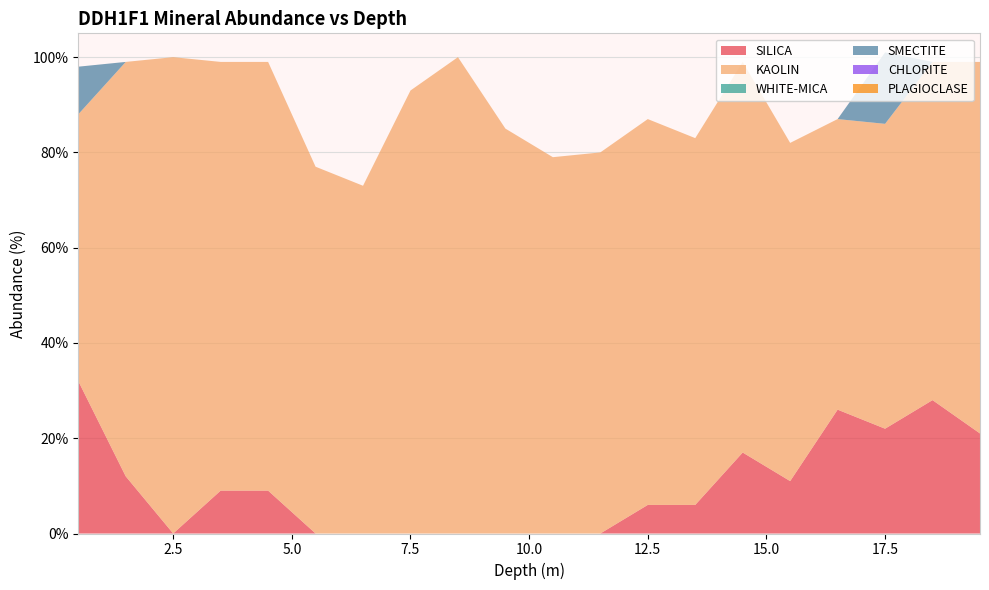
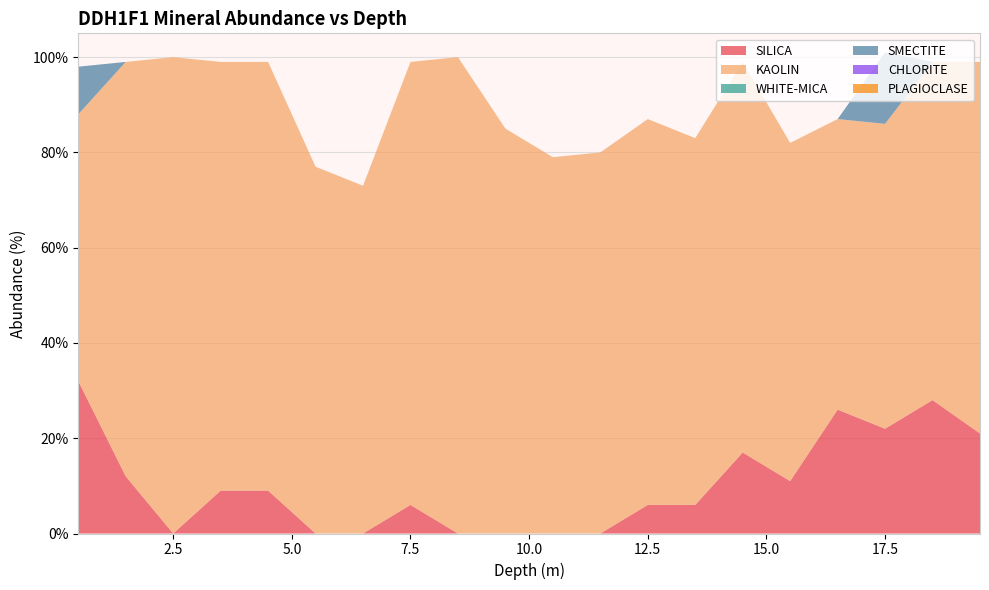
SILICA, 7.5: 0% -> 6%
